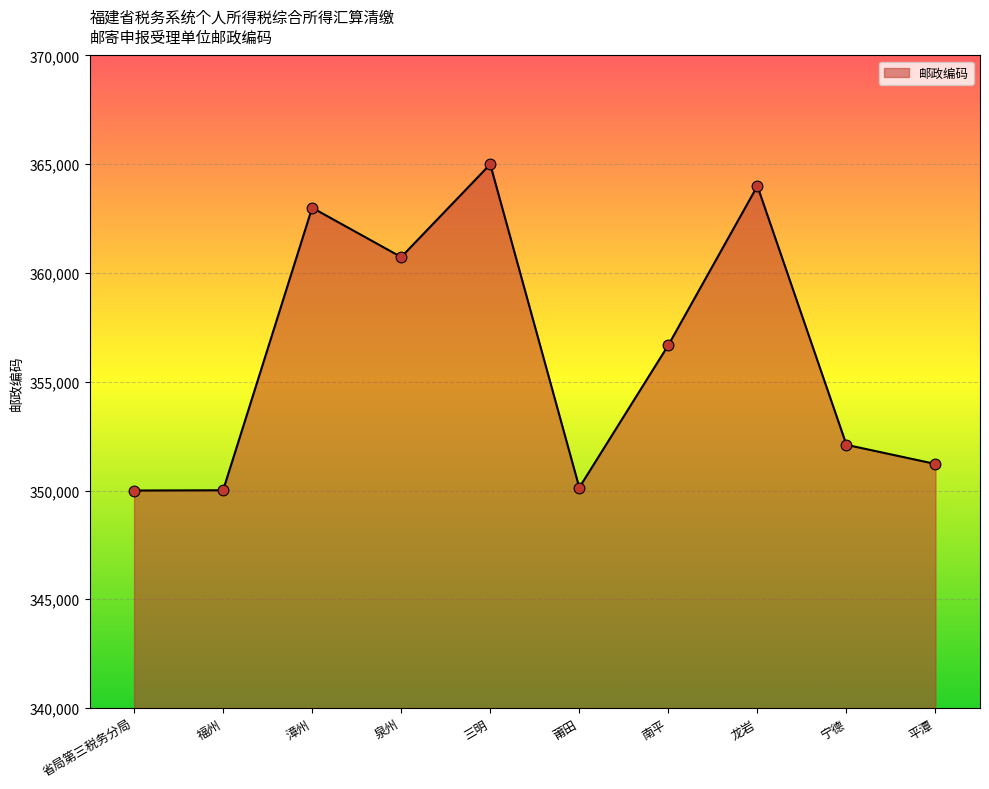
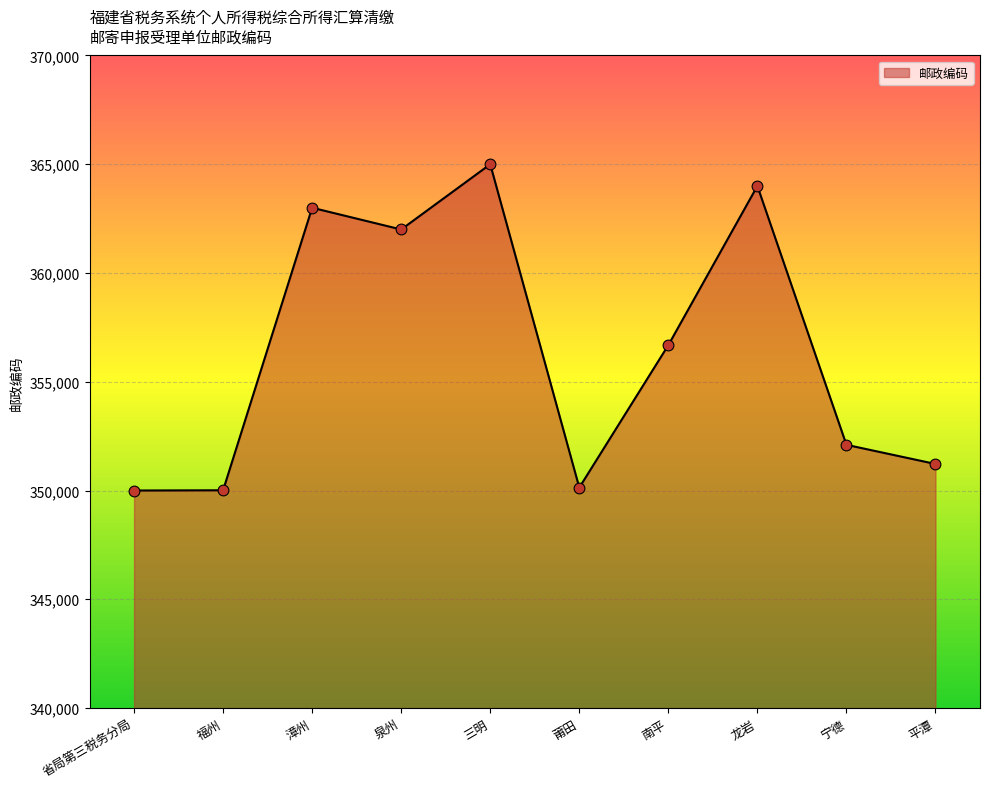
泉州: 360,700 -> 362,000
